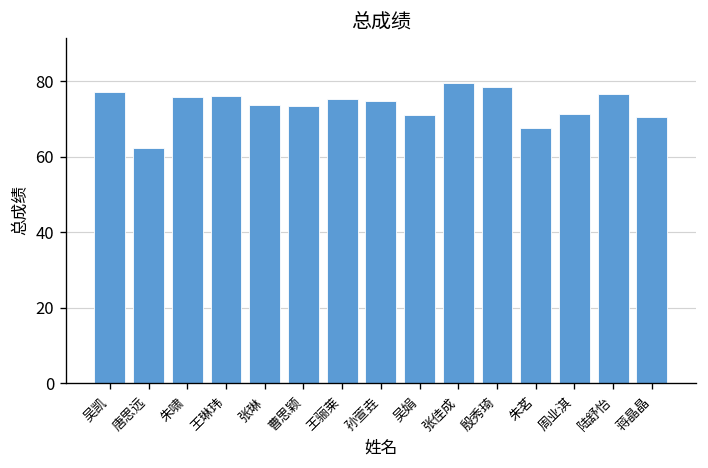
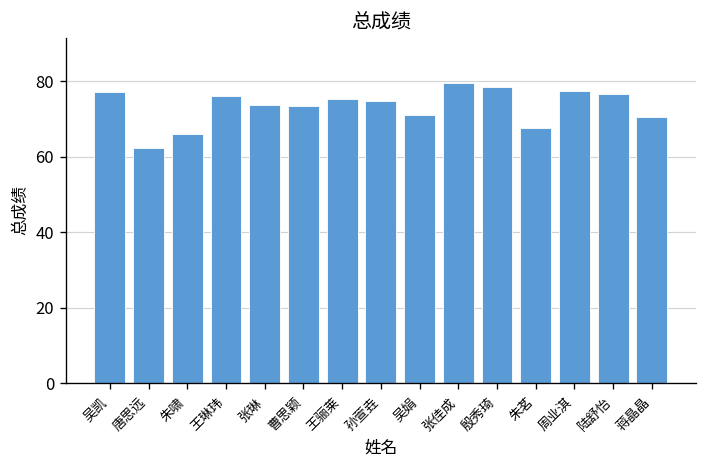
朱啸: 76 -> 66
周业淇: 71 -> 78
